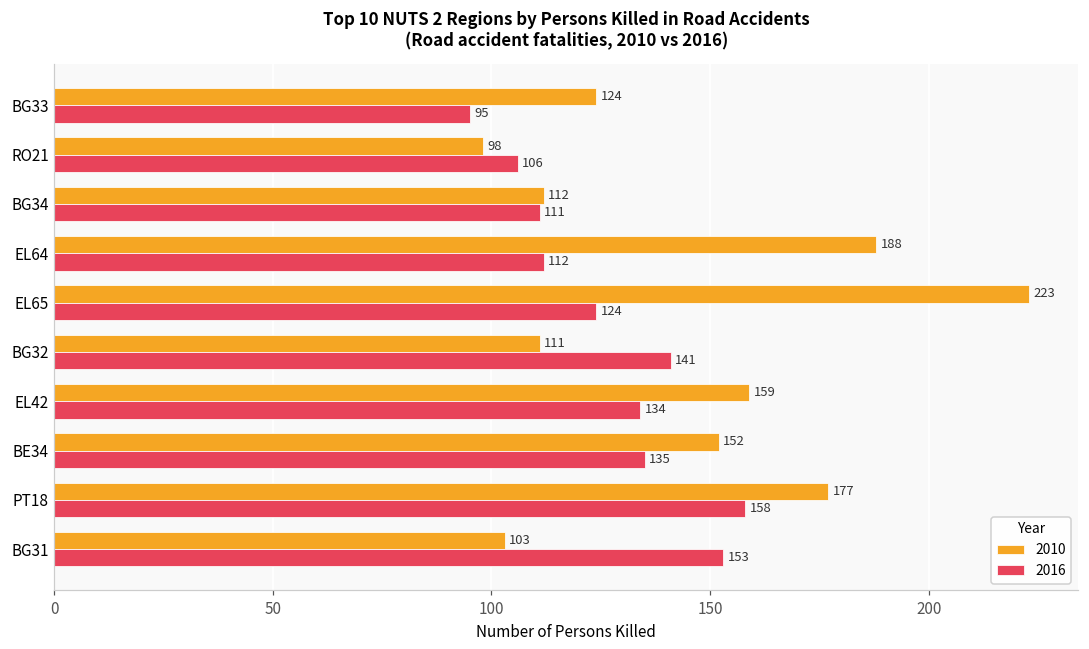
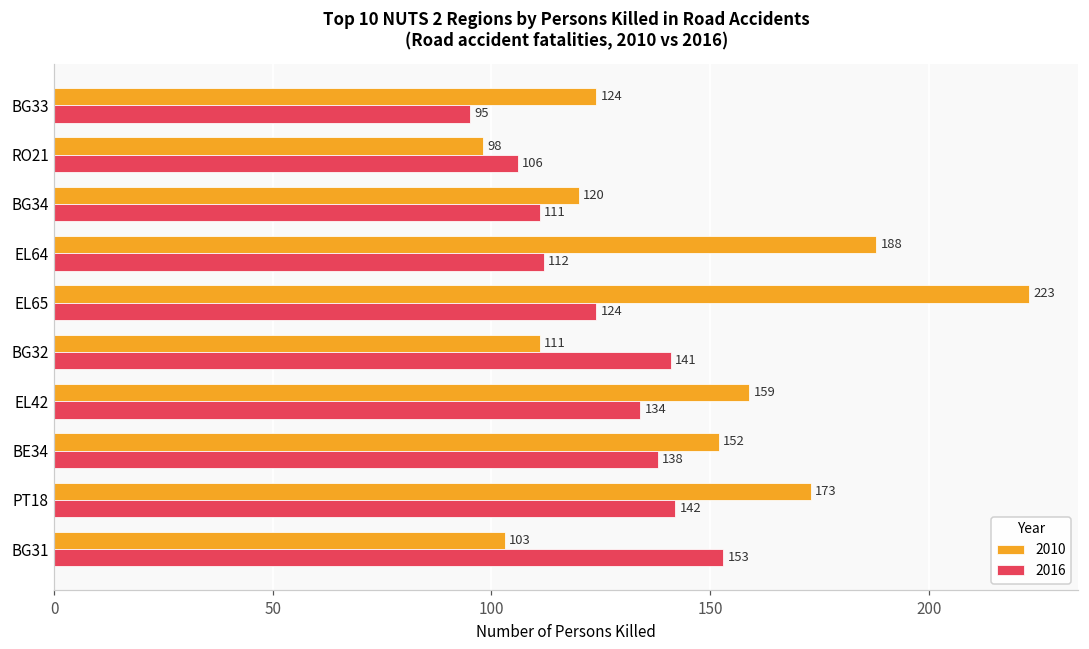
2010, BG34: 112 -> 120
2016, BE34: 135 -> 138
2010, PT18: 177 -> 173
2016, PT18: 158 -> 142
